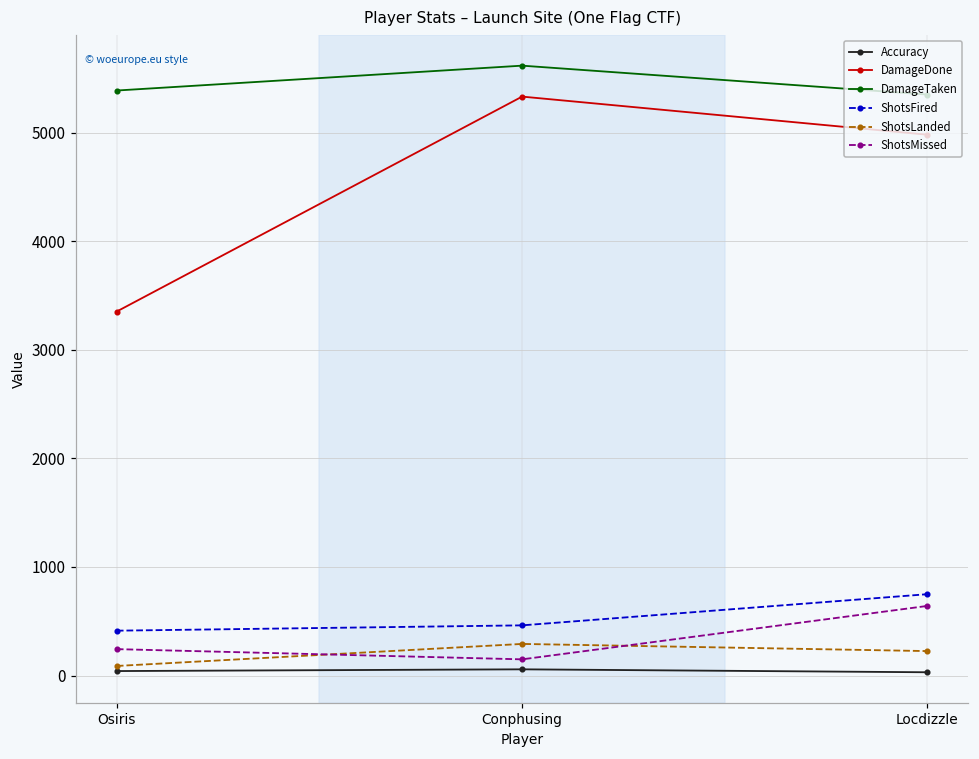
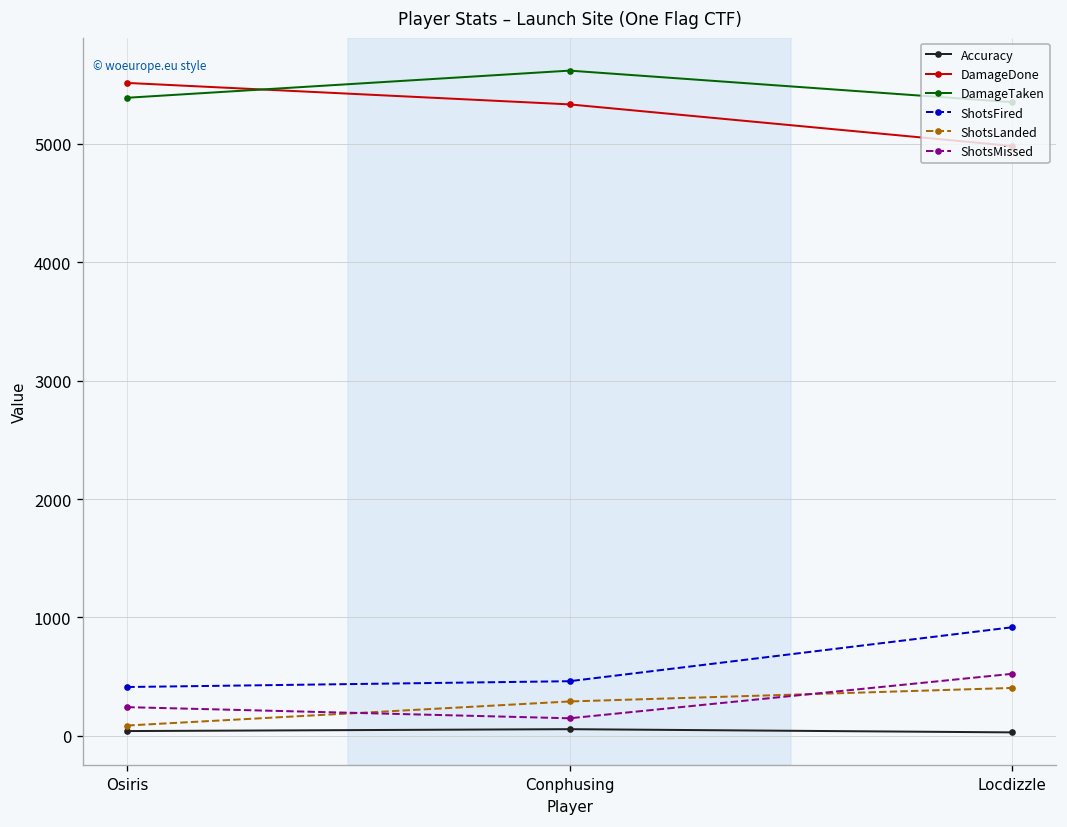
DamageDone, Osiris: 3400 -> 5500
ShotsFired, Locdizzle: 700 -> 900
ShotsLanded, Locdizzle: 200 -> 400
ShotsMissed, Locdizzle: 600 -> 500
